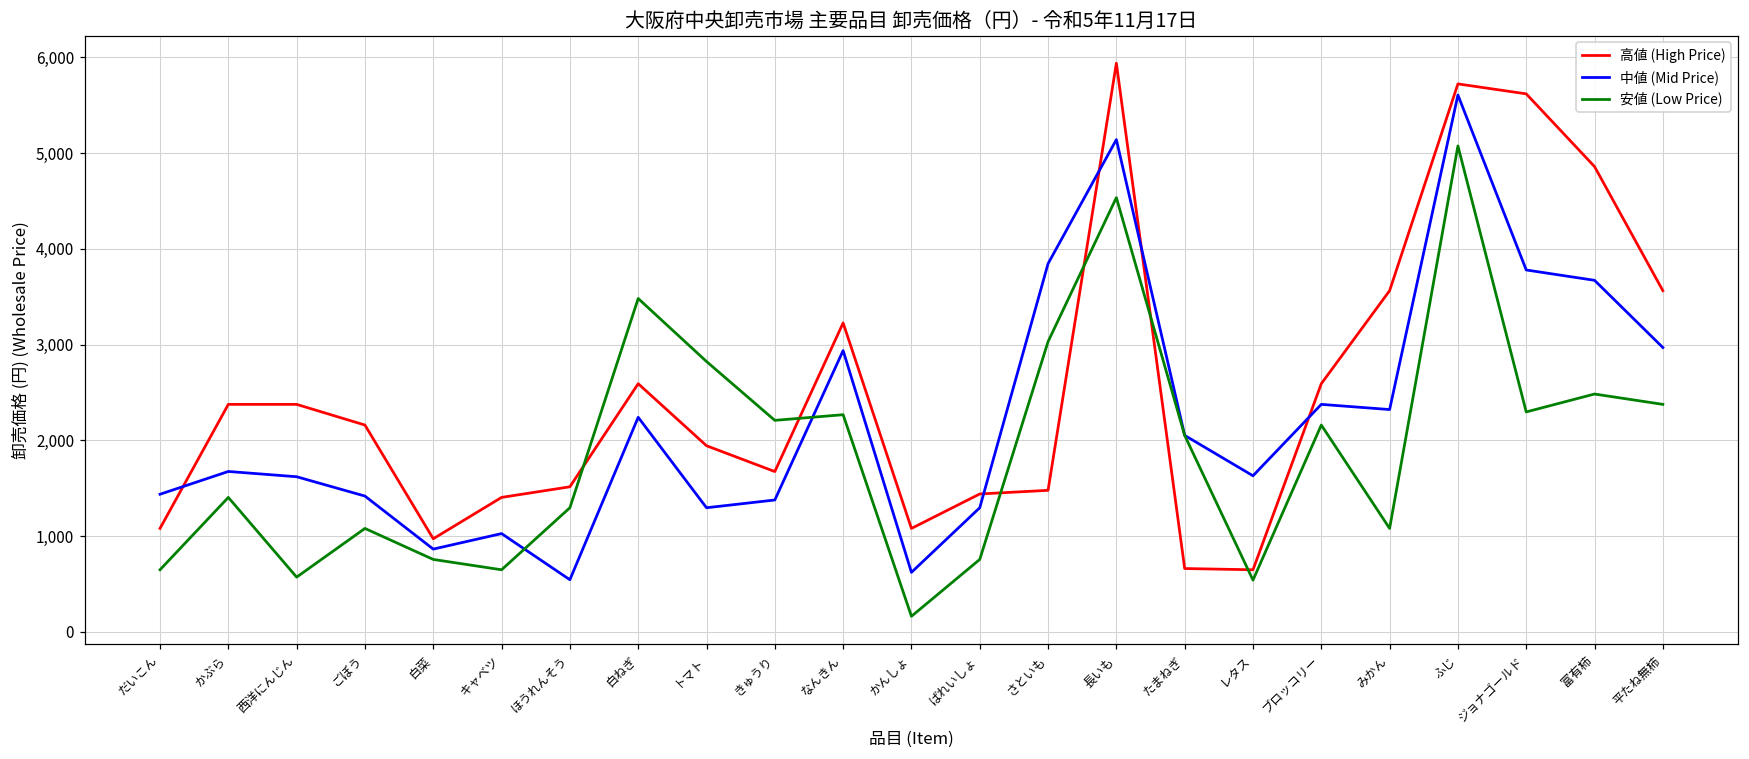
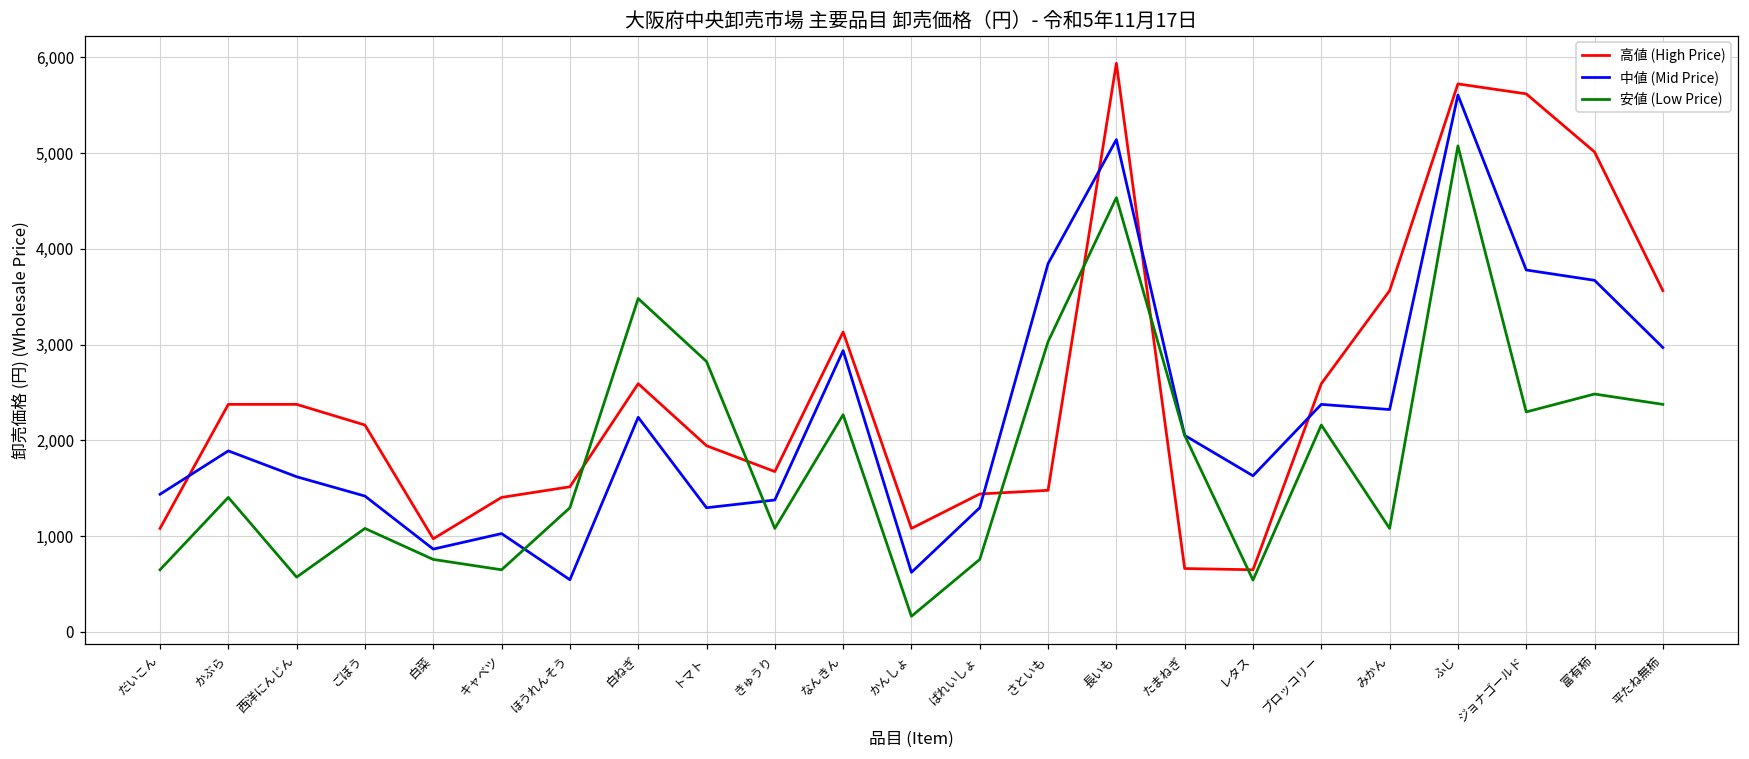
中値 (Mid Price), かぶら: 1,700 -> 1,900
安値 (Low Price), きゅうり: 2,200 -> 1,100
高値 (High Price), なんきん: 3,200 -> 3,100
高値 (High Price), 富有柿: 4,900 -> 5,000
